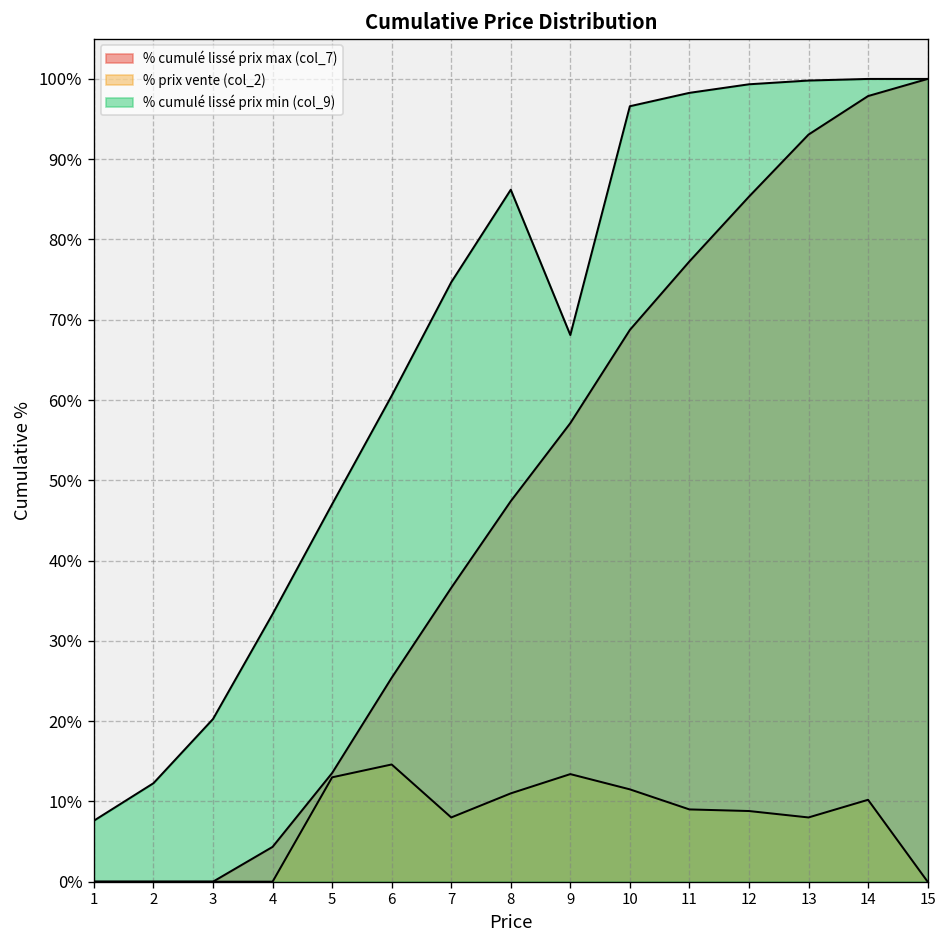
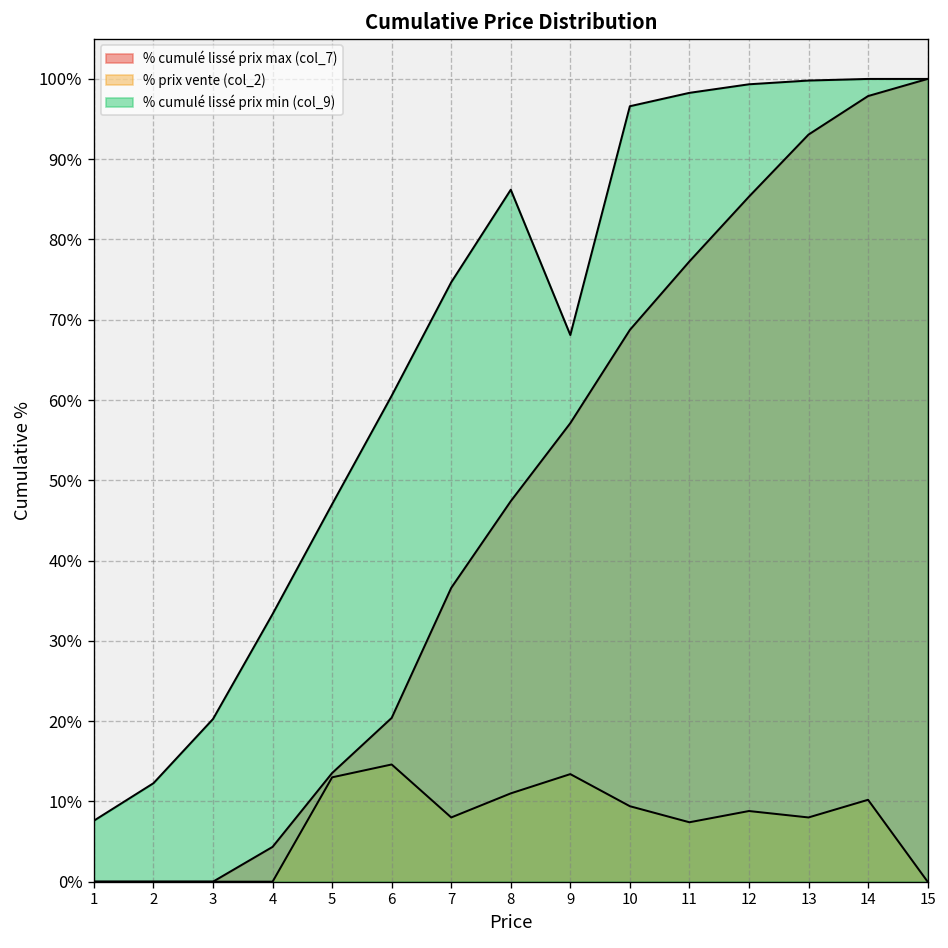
% cumulé lissé prix max (col_7), 6: 25% -> 20%
% prix vente (col_2), 10: 12% -> 9%
% prix vente (col_2), 11: 9% -> 7%
